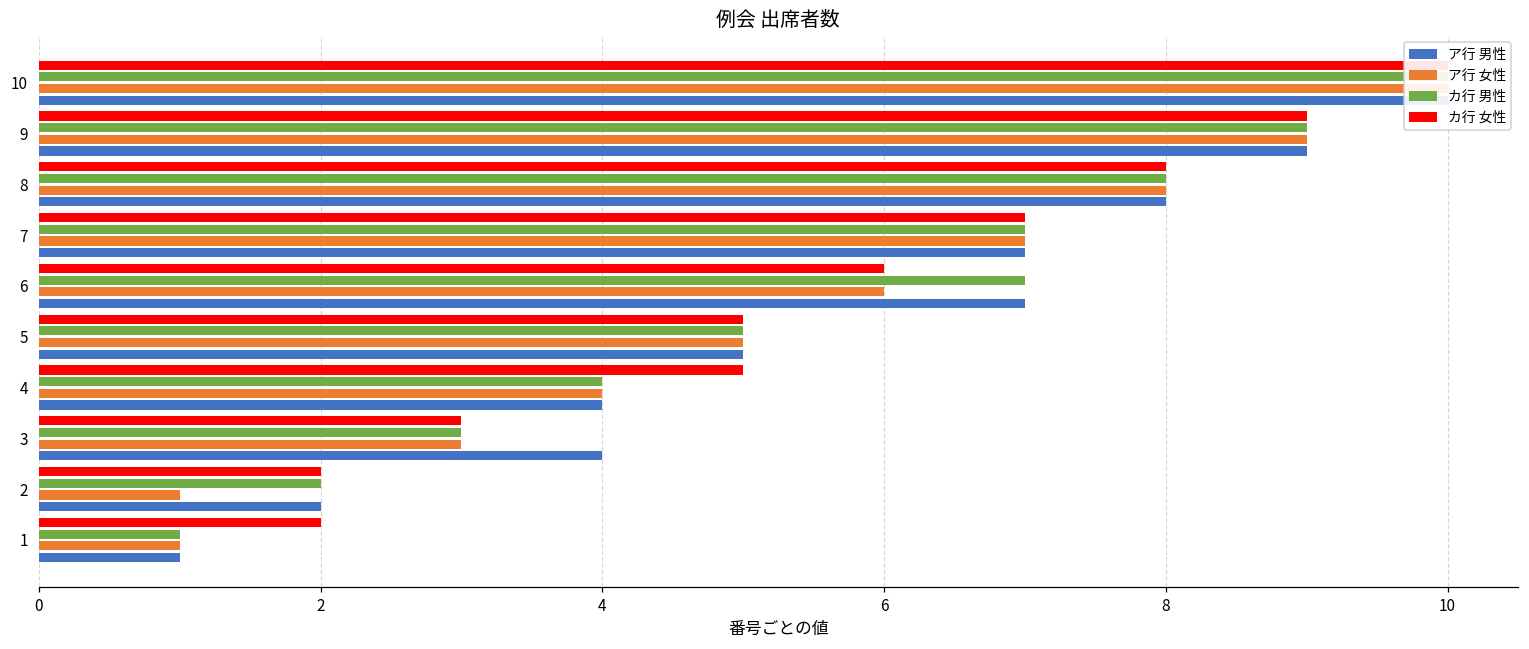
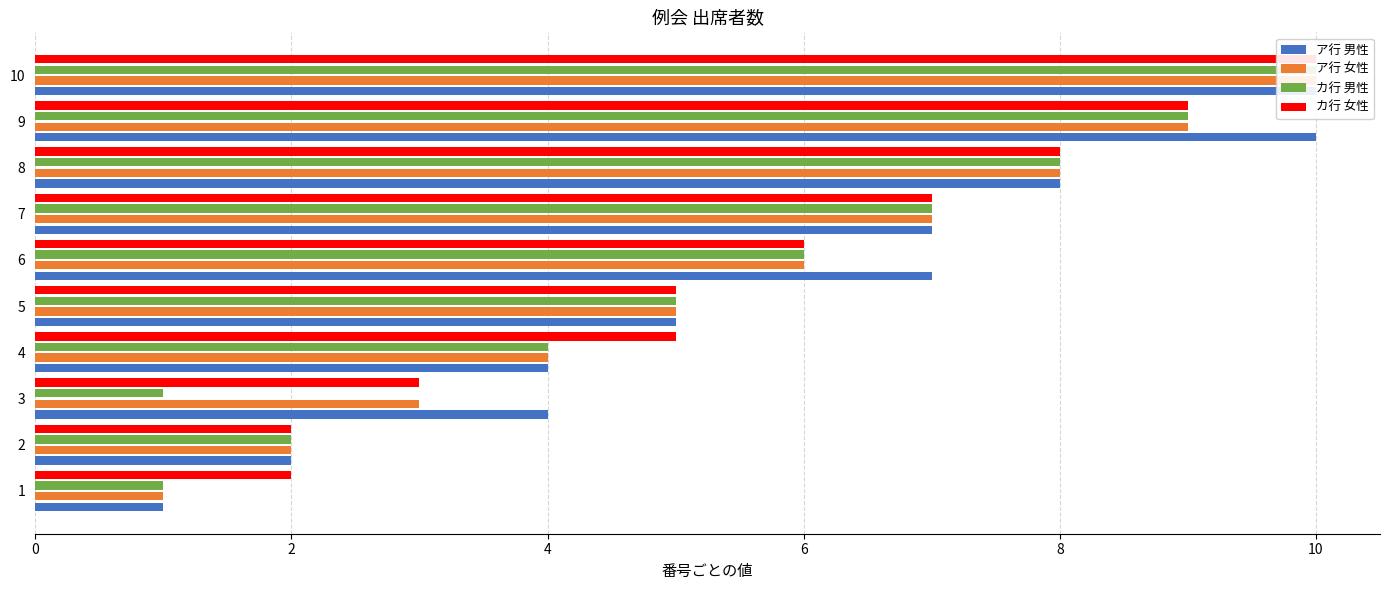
ア行 男性, 9: 9 -> 10
カ行 男性, 6: 7 -> 6
カ行 男性, 3: 3 -> 1
ア行 女性, 2: 1 -> 2
